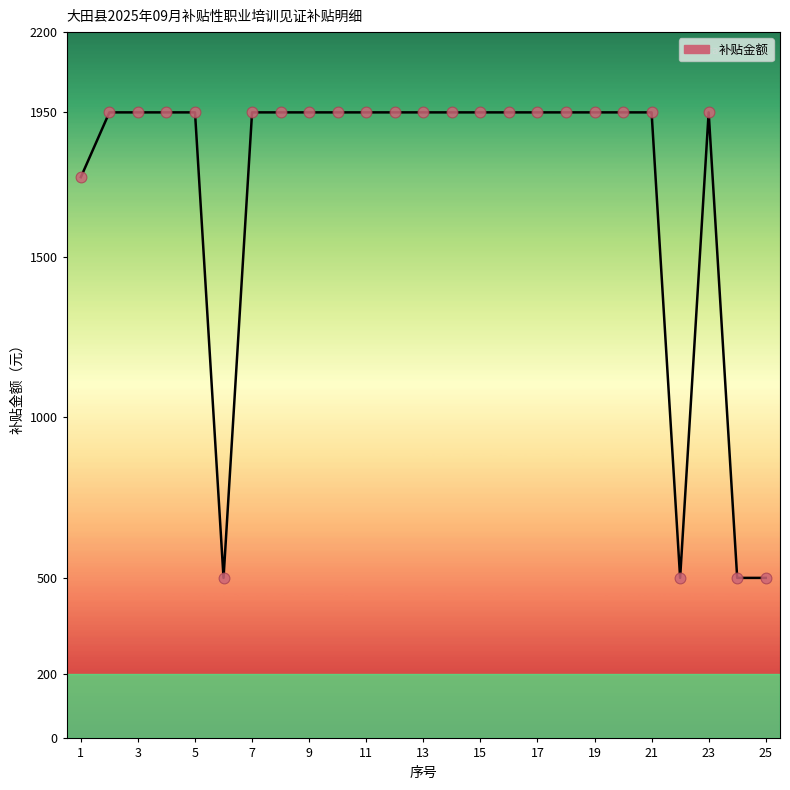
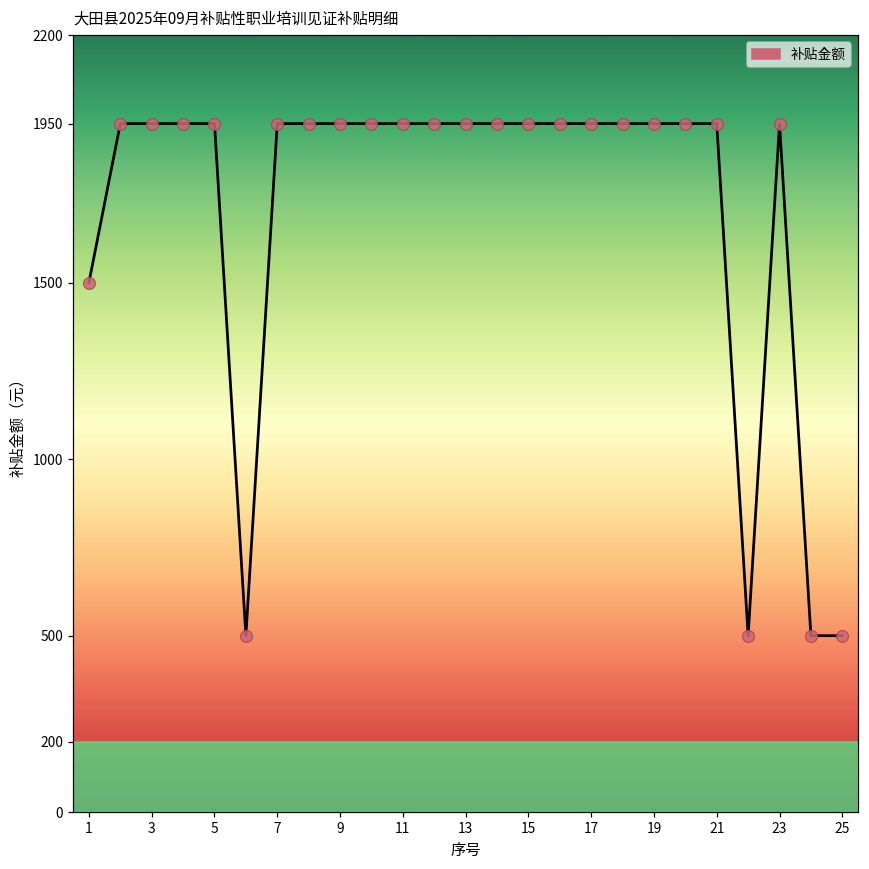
1: 1750 -> 1500
